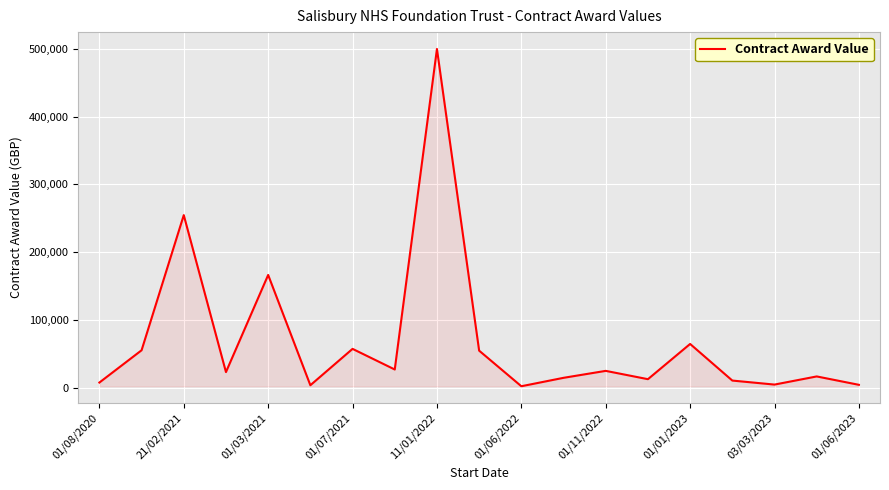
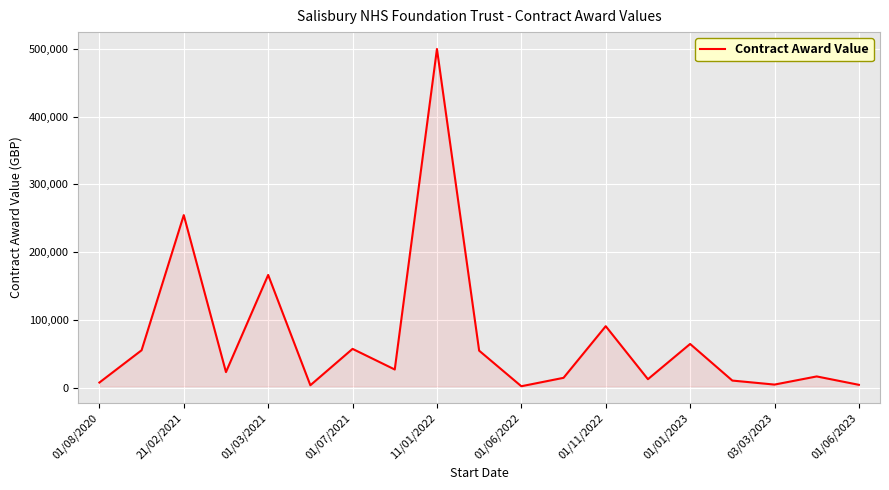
01/11/2022: 20,000 -> 90,000
